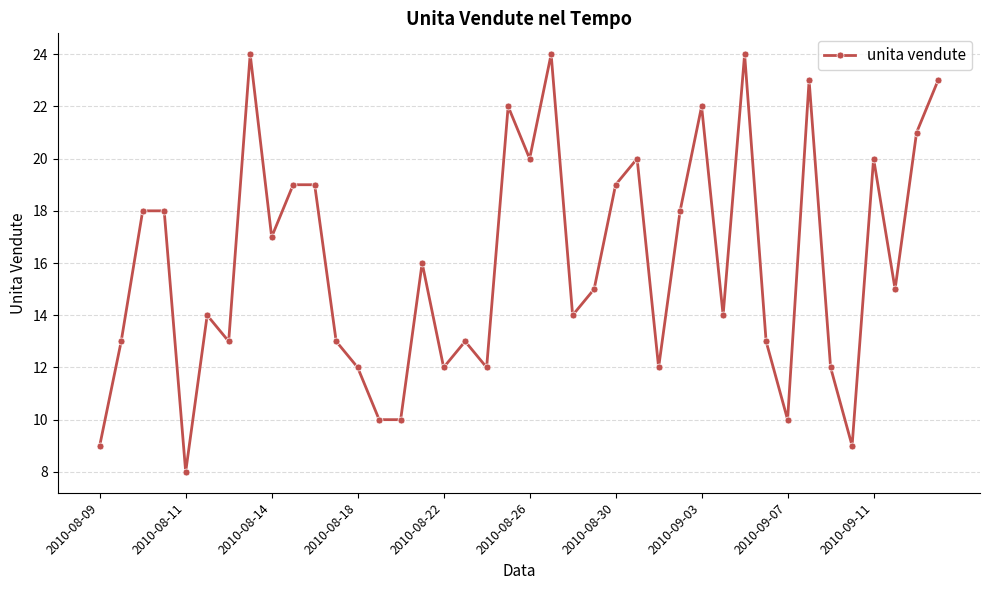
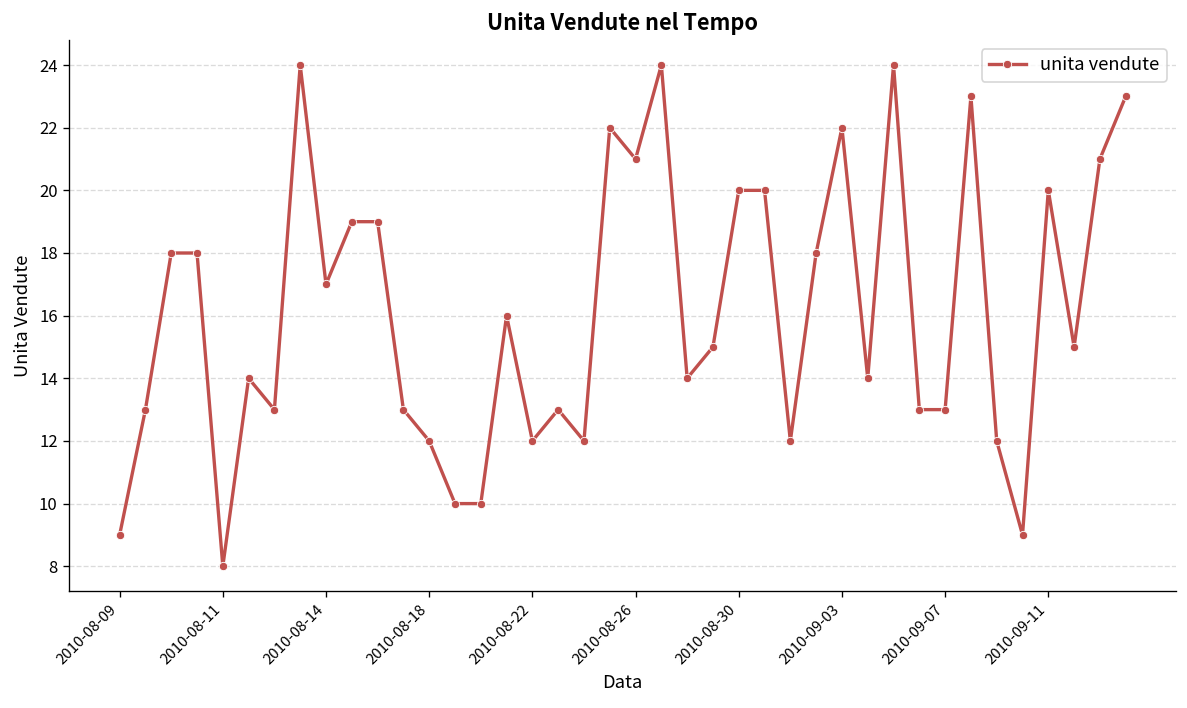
2010-08-26: 20 -> 21
2010-08-30: 19 -> 20
2010-09-07: 10 -> 13
